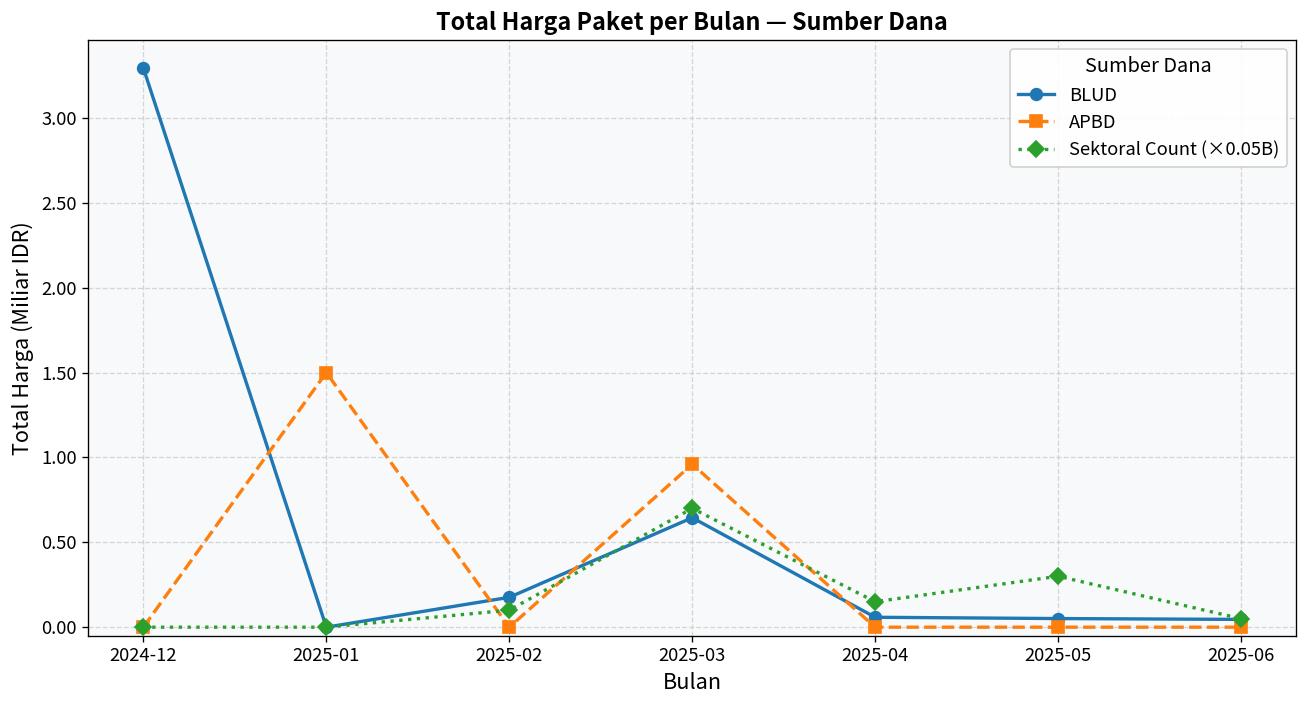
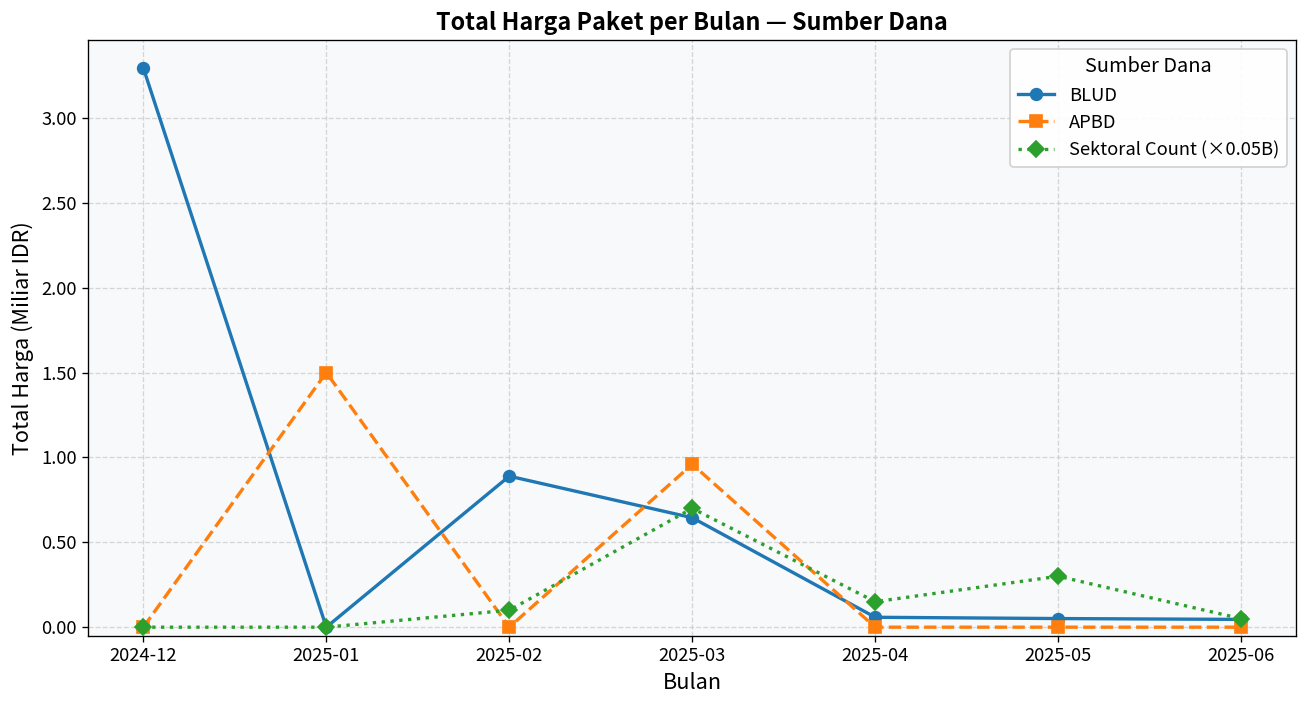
BLUD, 2025-02: 0.18 -> 0.89
